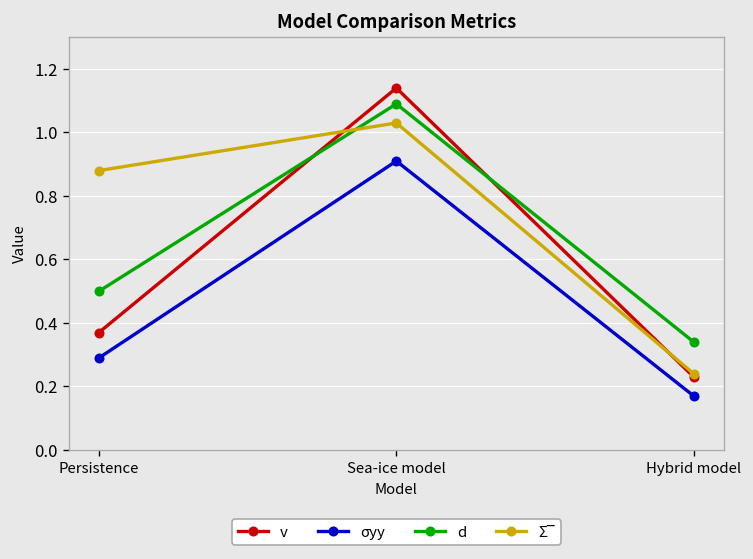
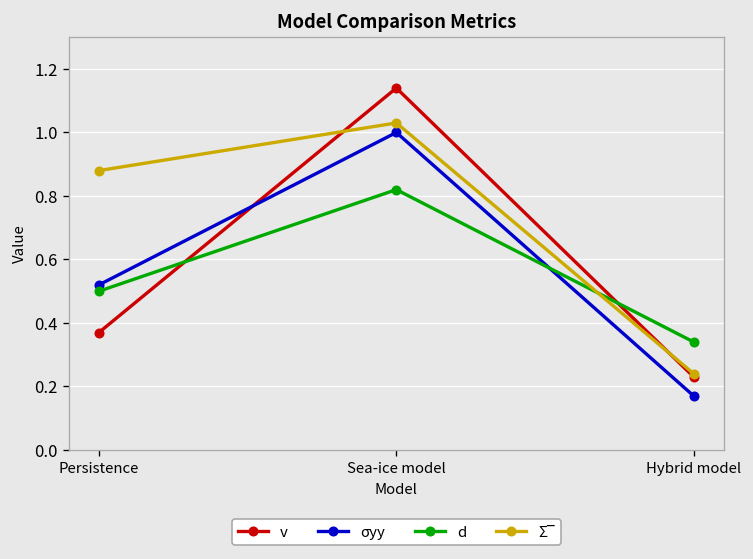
σyy, Persistence: 0.29 -> 0.52
σyy, Sea-ice model: 0.91 -> 1.00
d, Sea-ice model: 1.09 -> 0.82
